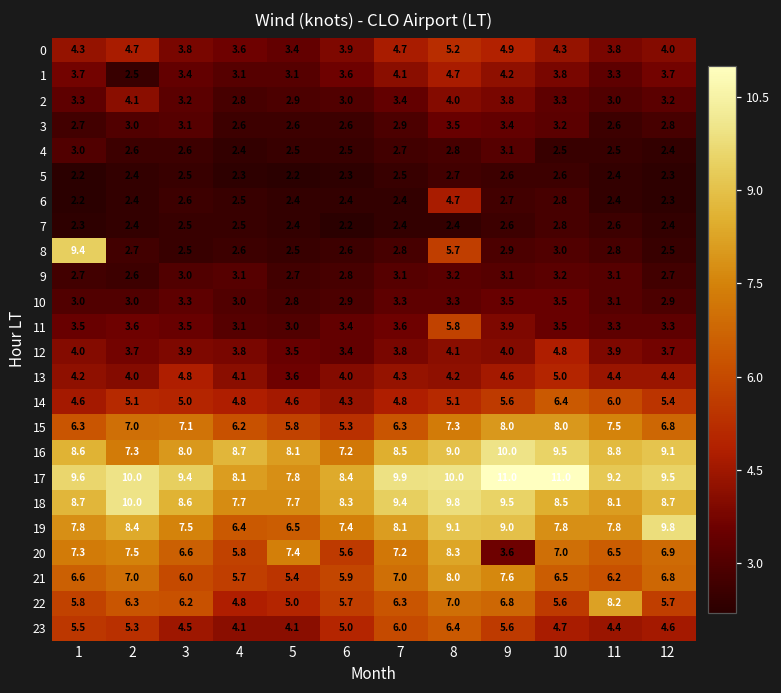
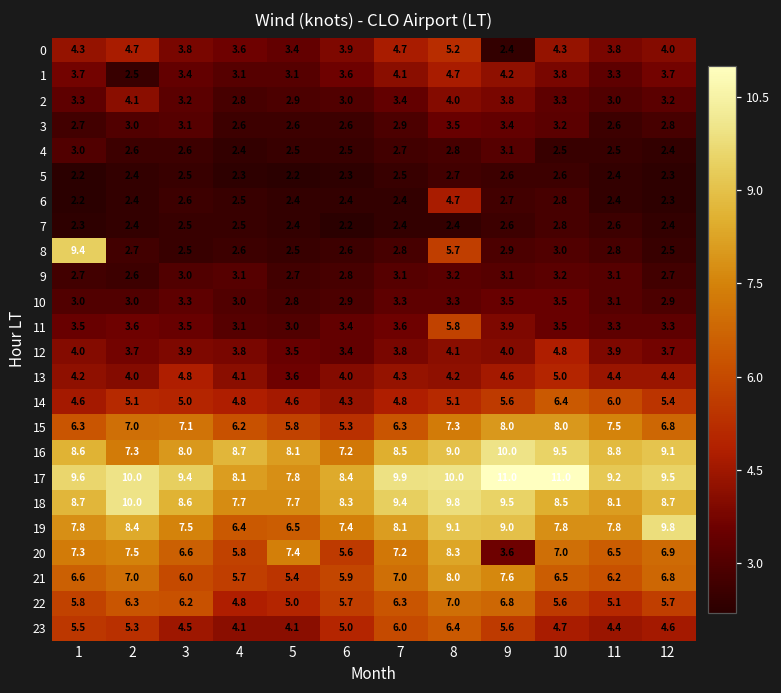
0, 9: 4.9 -> 2.4
22, 11: 8.2 -> 5.1
